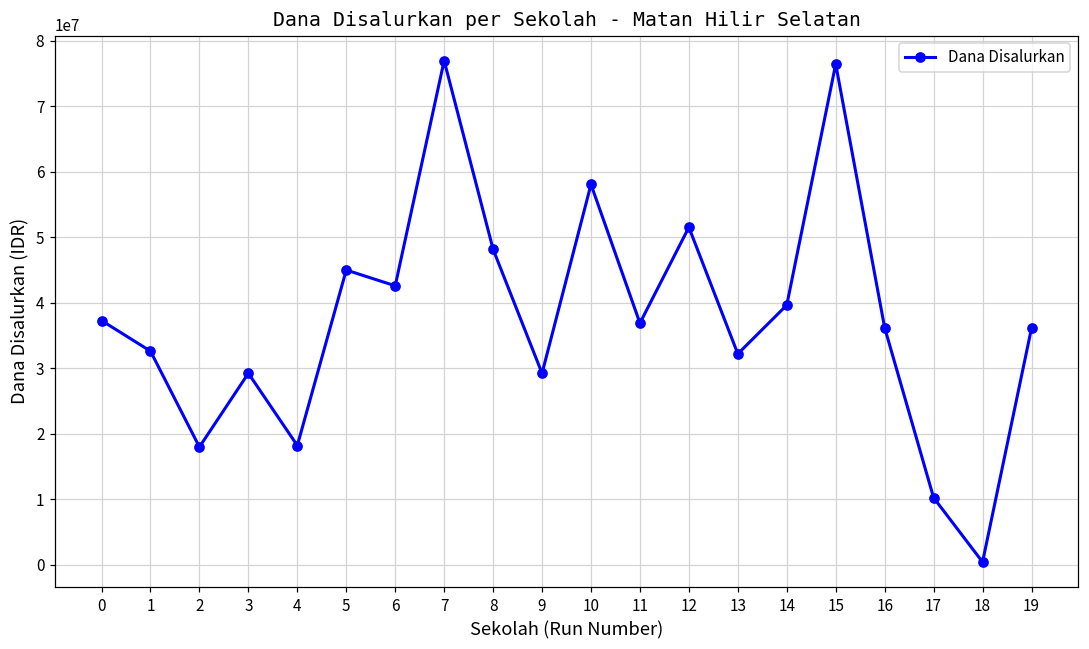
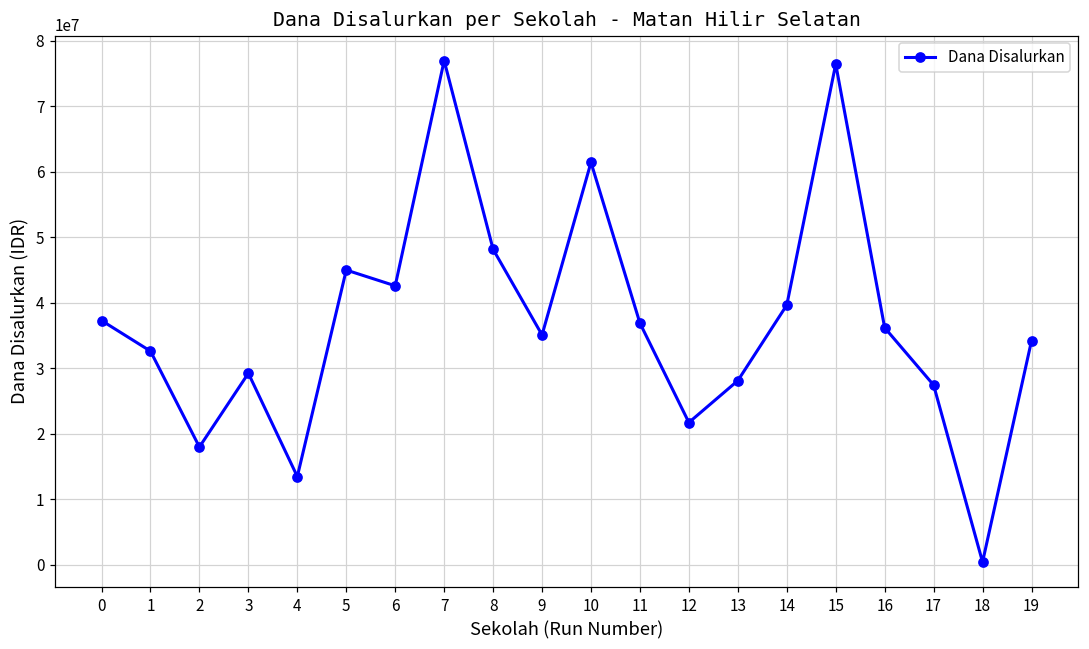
4: 18000000 -> 13000000
9: 29000000 -> 35000000
10: 58000000 -> 61000000
12: 52000000 -> 22000000
13: 32000000 -> 28000000
17: 10000000 -> 27000000
19: 36000000 -> 34000000
